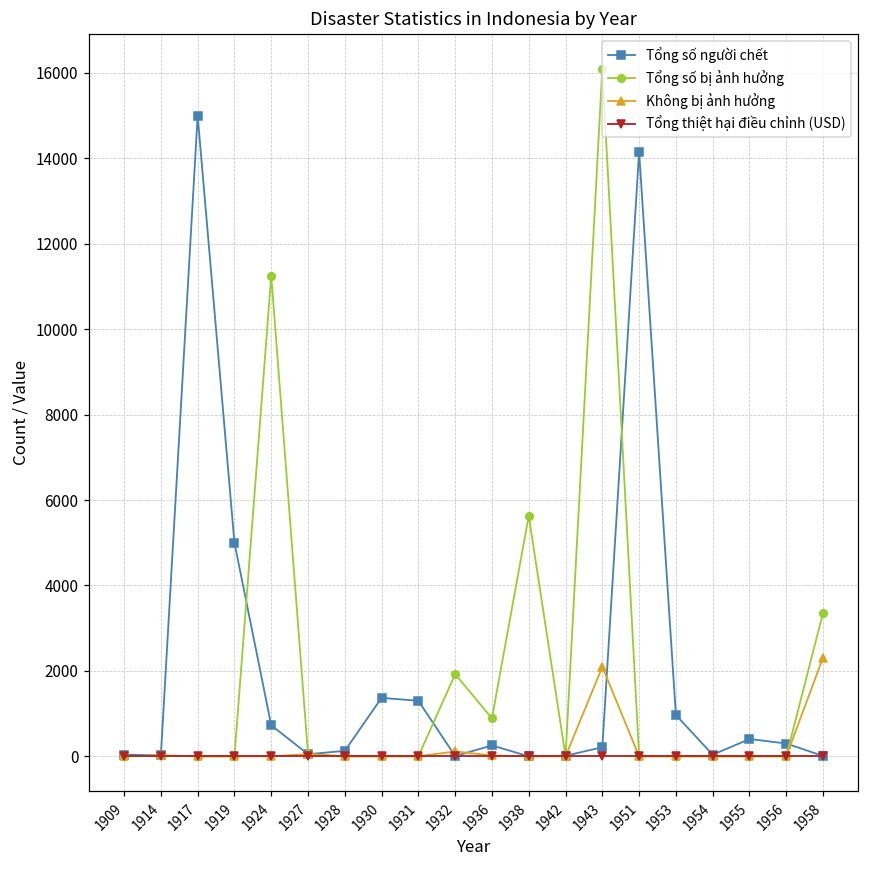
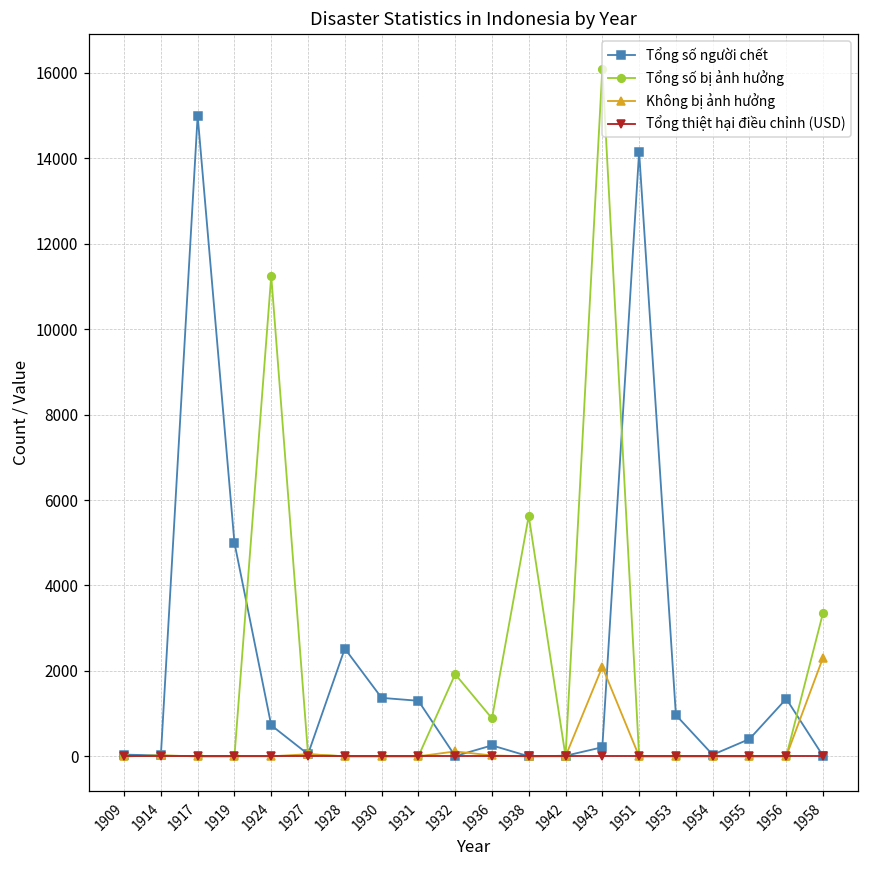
Tổng số người chết, 1928: 100 -> 2500
Tổng số người chết, 1956: 300 -> 1300
